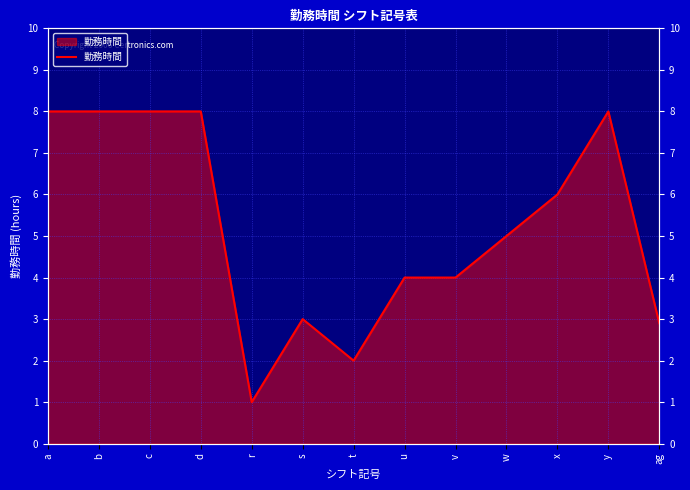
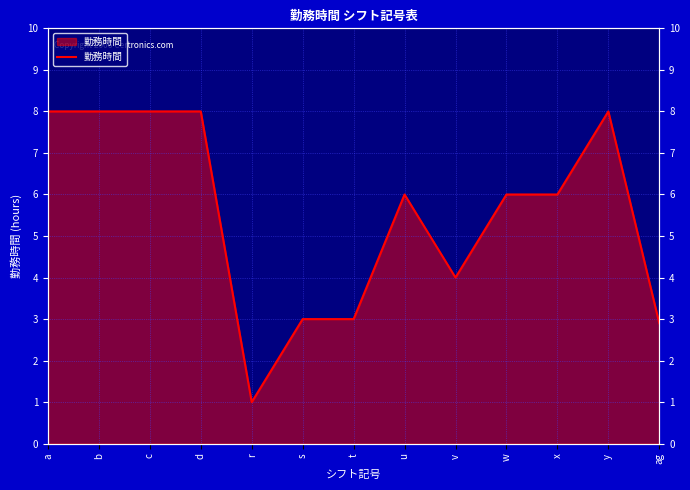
t: 2 -> 3
u: 4 -> 6
w: 5 -> 6
